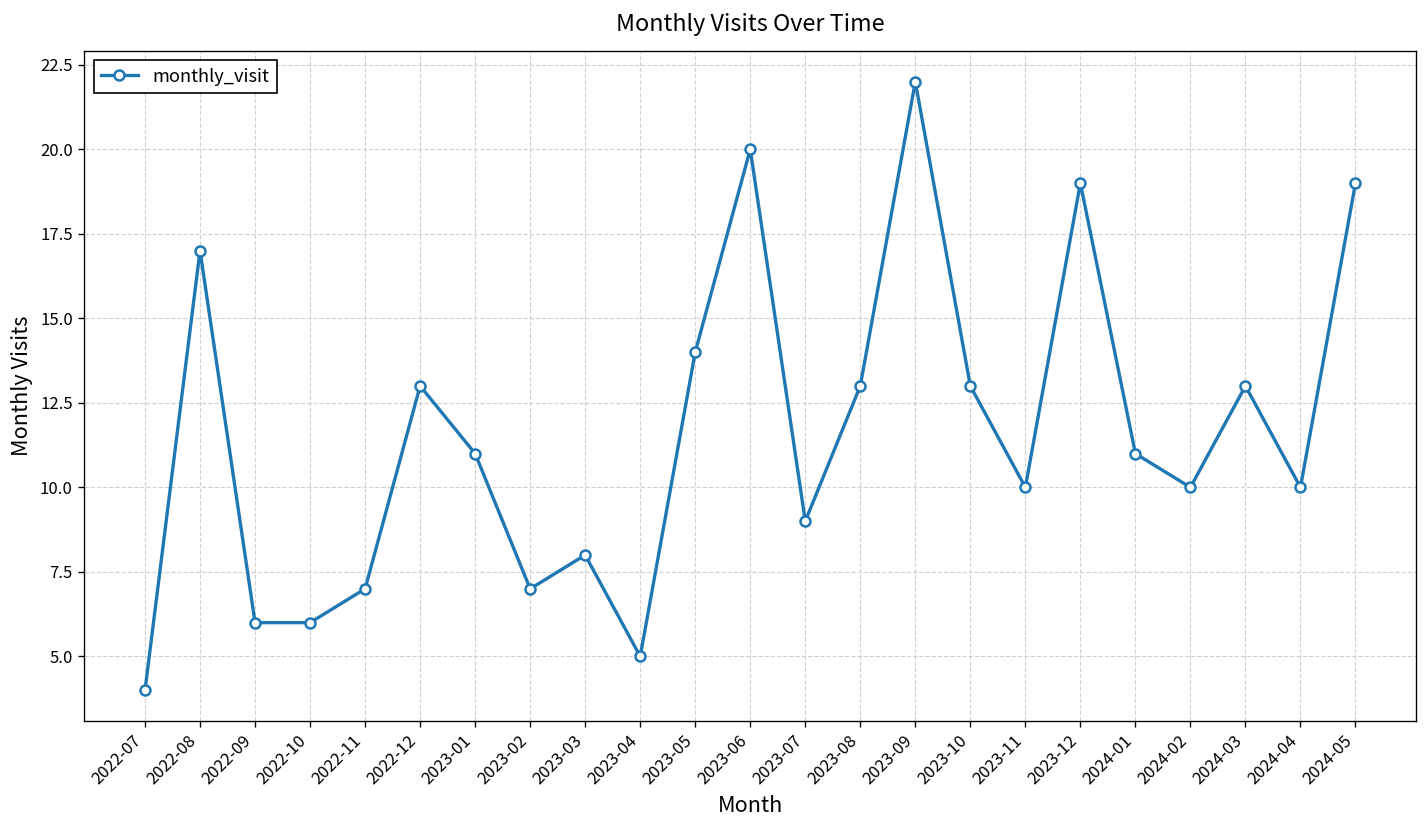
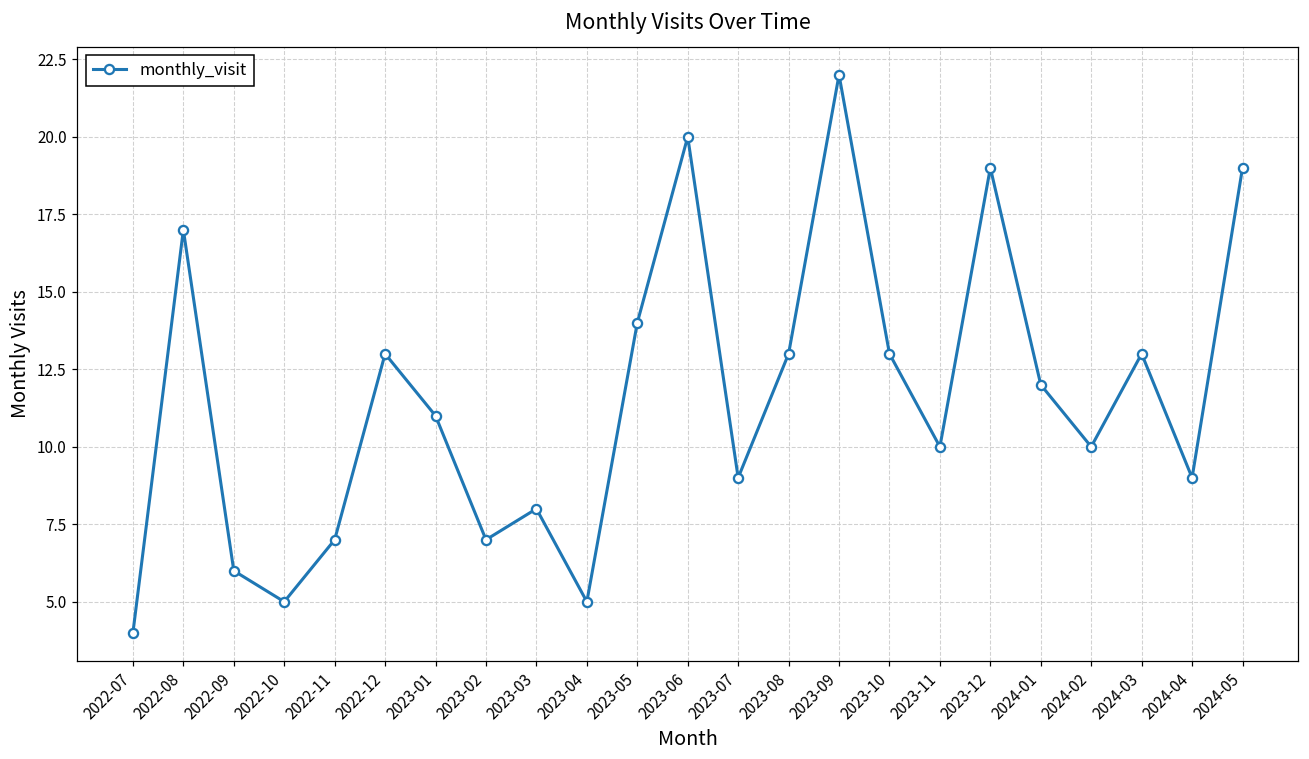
2022-10: 6 -> 5
2024-01: 11 -> 12
2024-04: 10 -> 9
